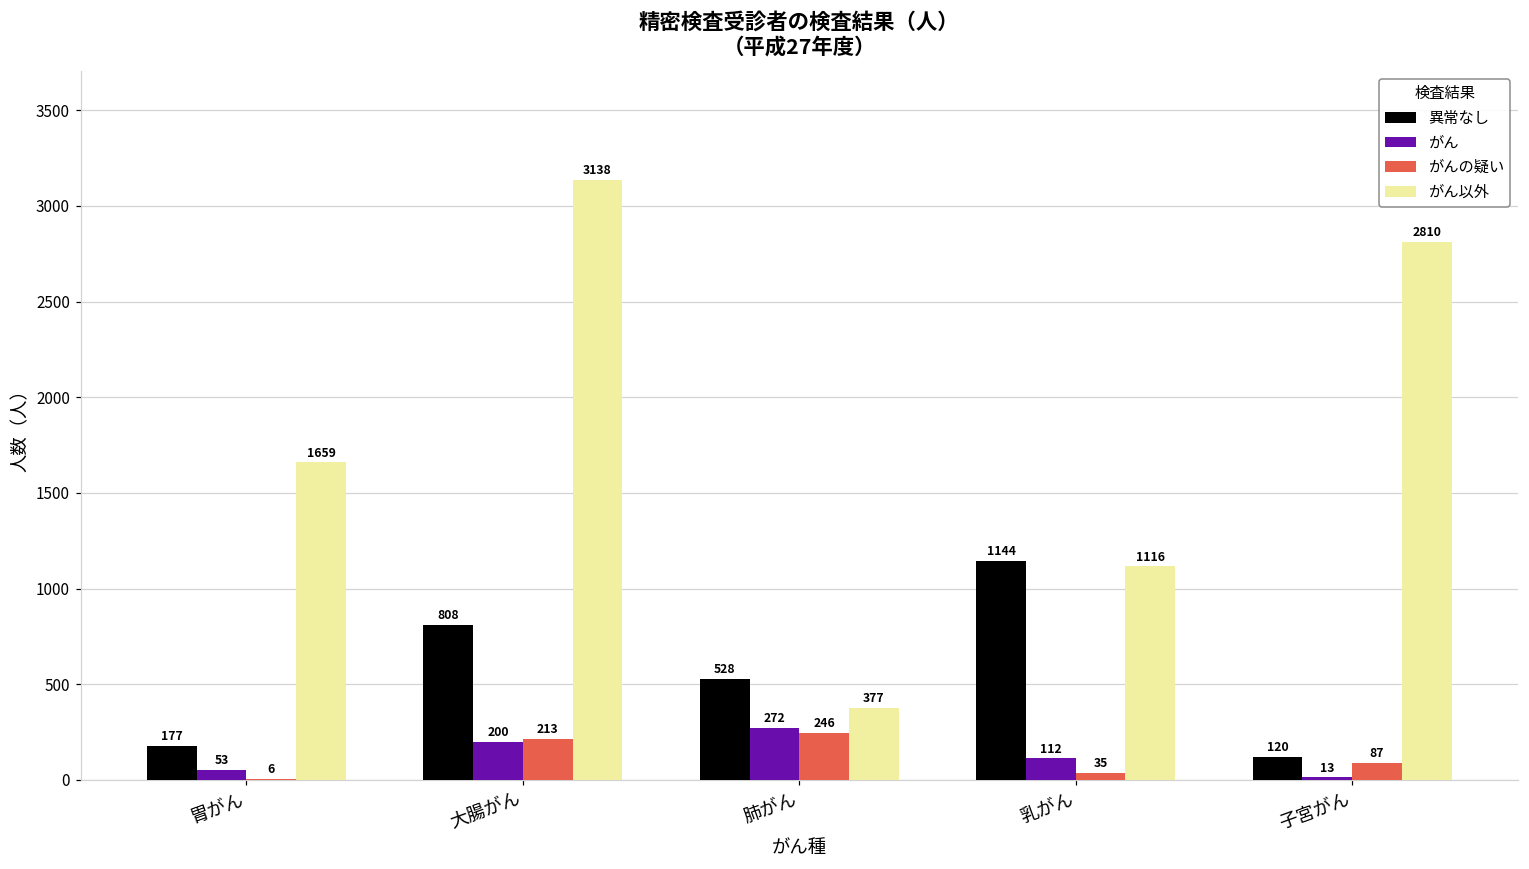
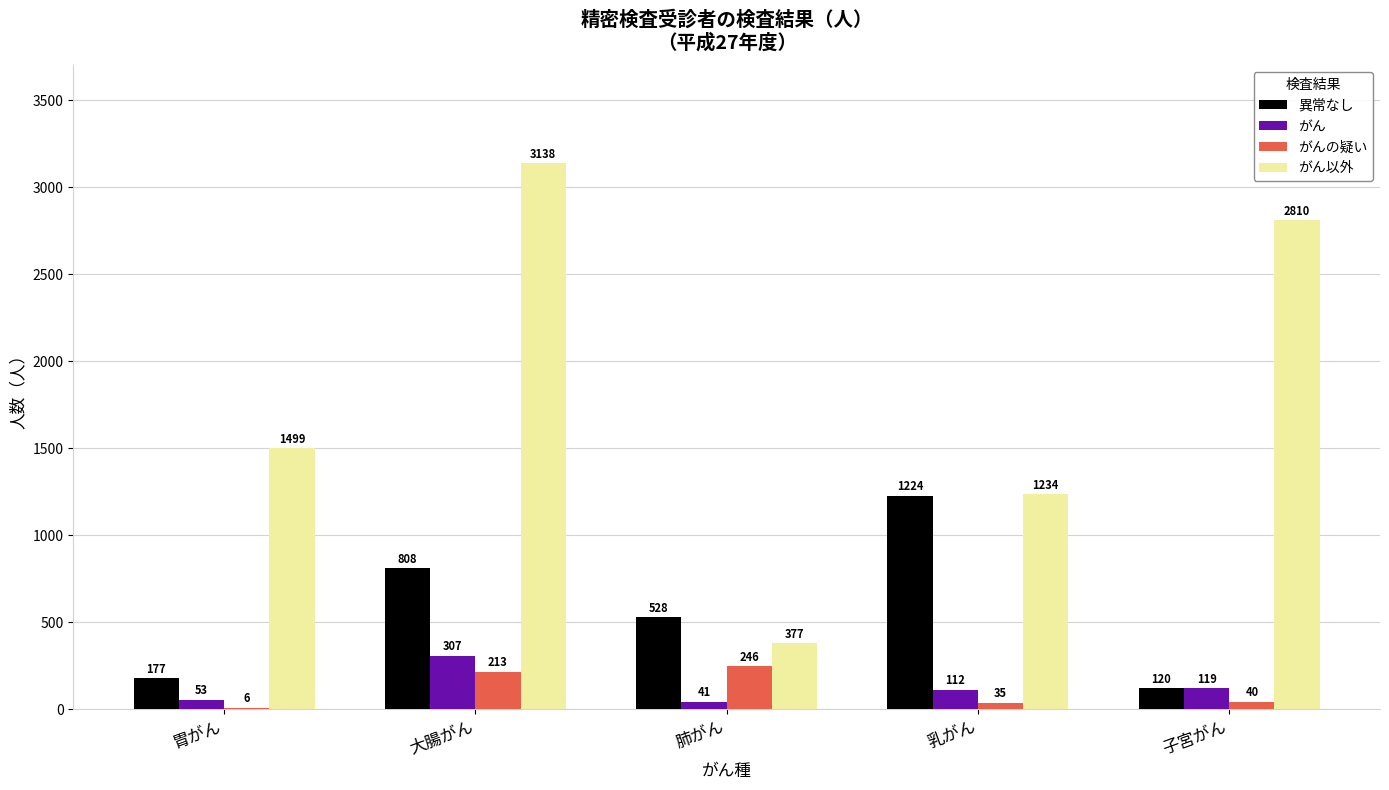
がん以外, 胃がん: 1659 -> 1499
がん, 大腸がん: 200 -> 307
がん, 肺がん: 272 -> 41
異常なし, 乳がん: 1144 -> 1224
がん以外, 乳がん: 1116 -> 1234
がん, 子宮がん: 13 -> 119
がんの疑い, 子宮がん: 87 -> 40
